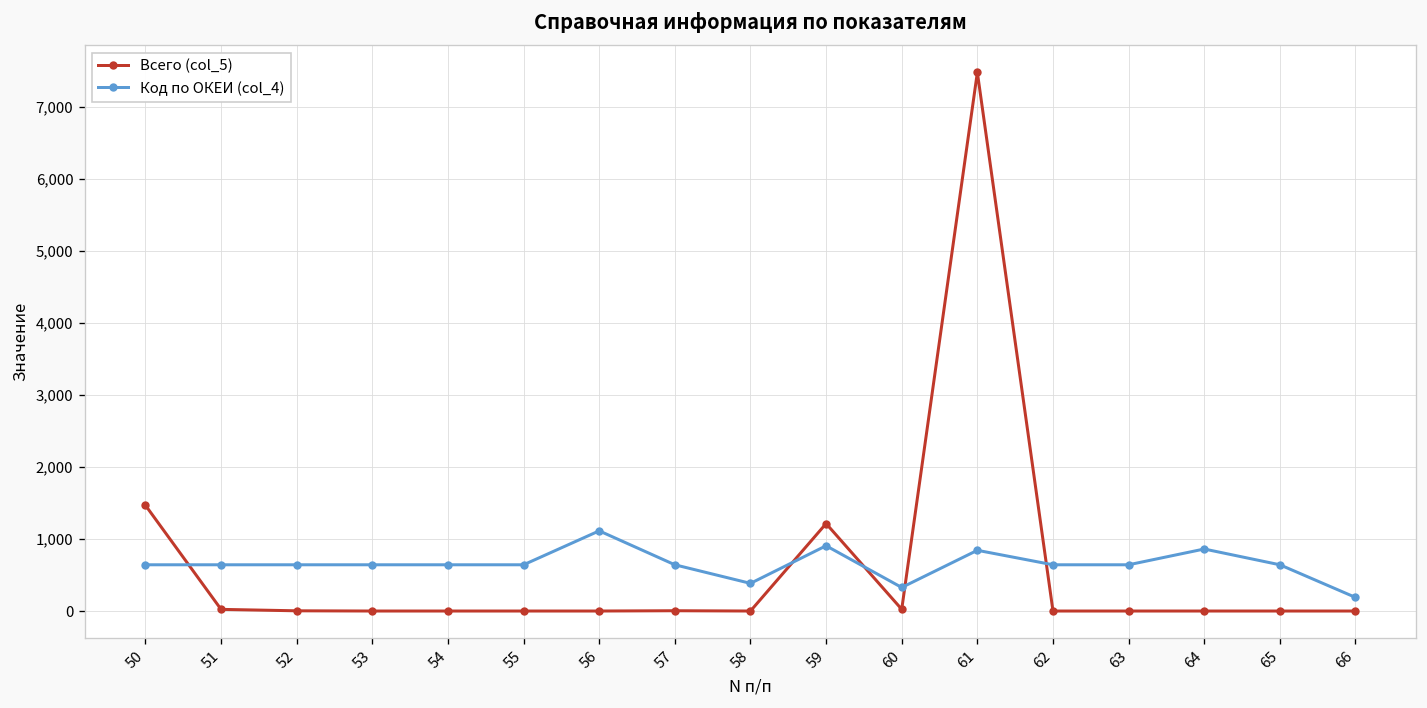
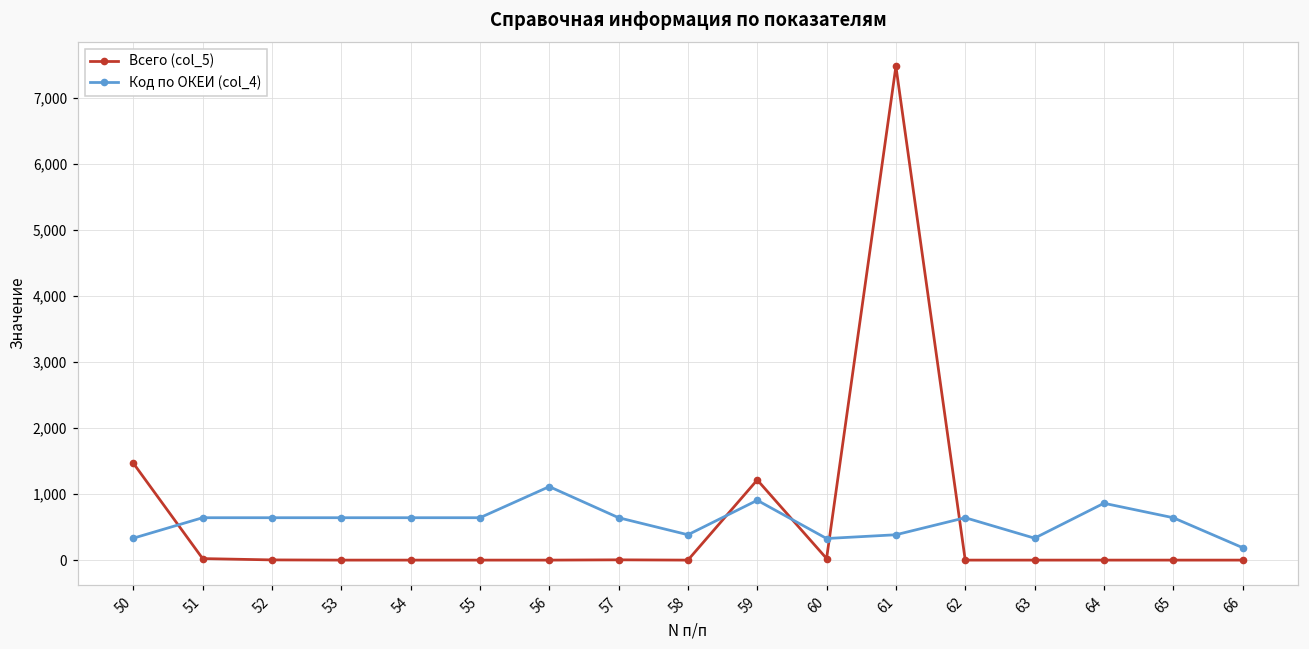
Код по ОКЕИ (col_4), 50: 600 -> 300
Код по ОКЕИ (col_4), 61: 800 -> 400
Код по ОКЕИ (col_4), 63: 600 -> 300
